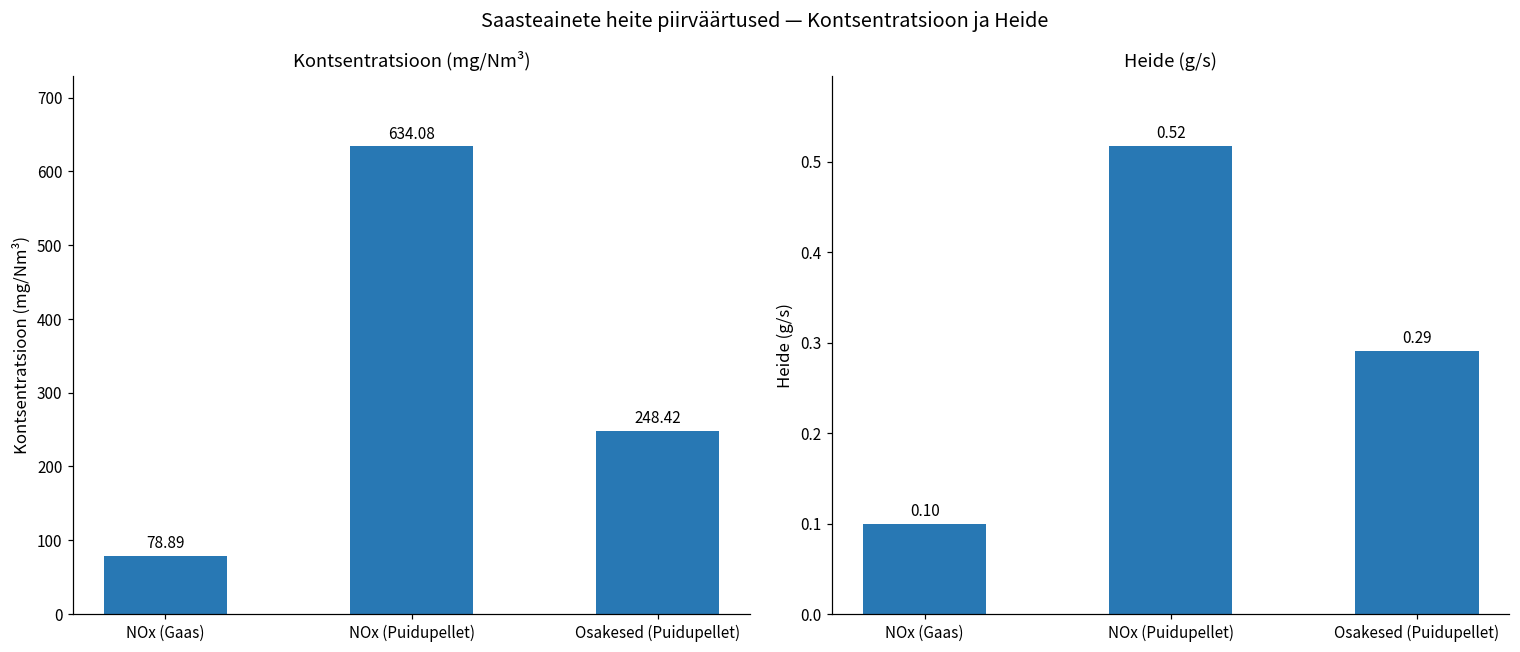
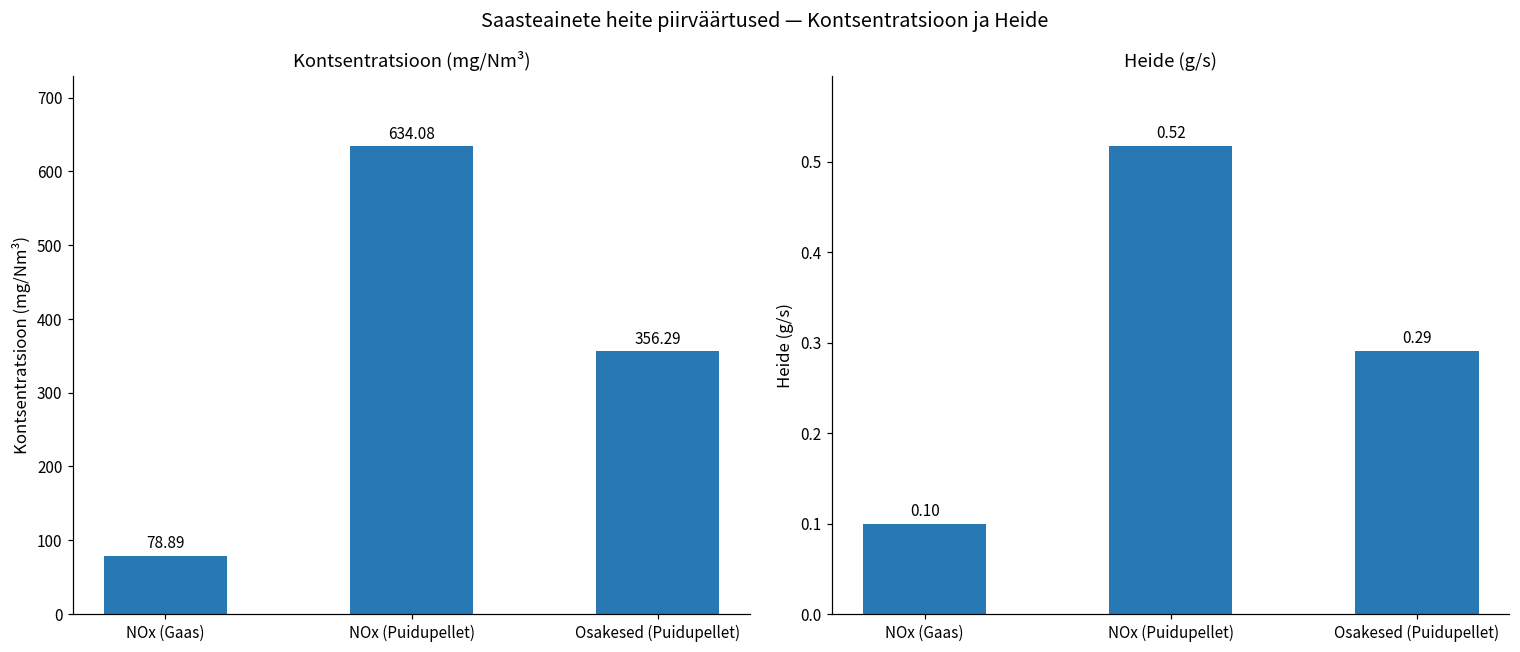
Kontsentratsioon (mg/Nm³), Osakesed (Puidupellet): 248.42 -> 356.29
